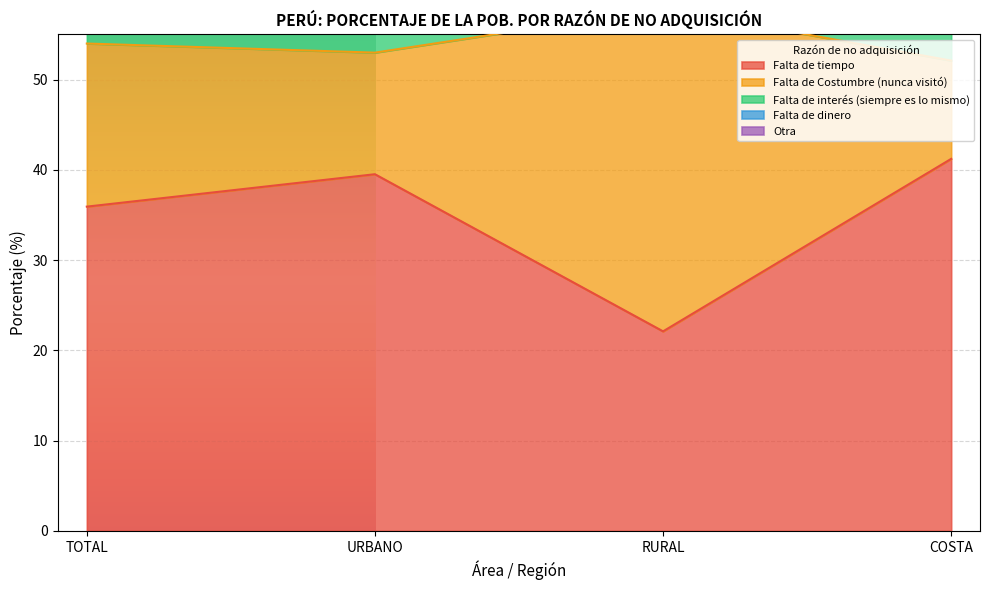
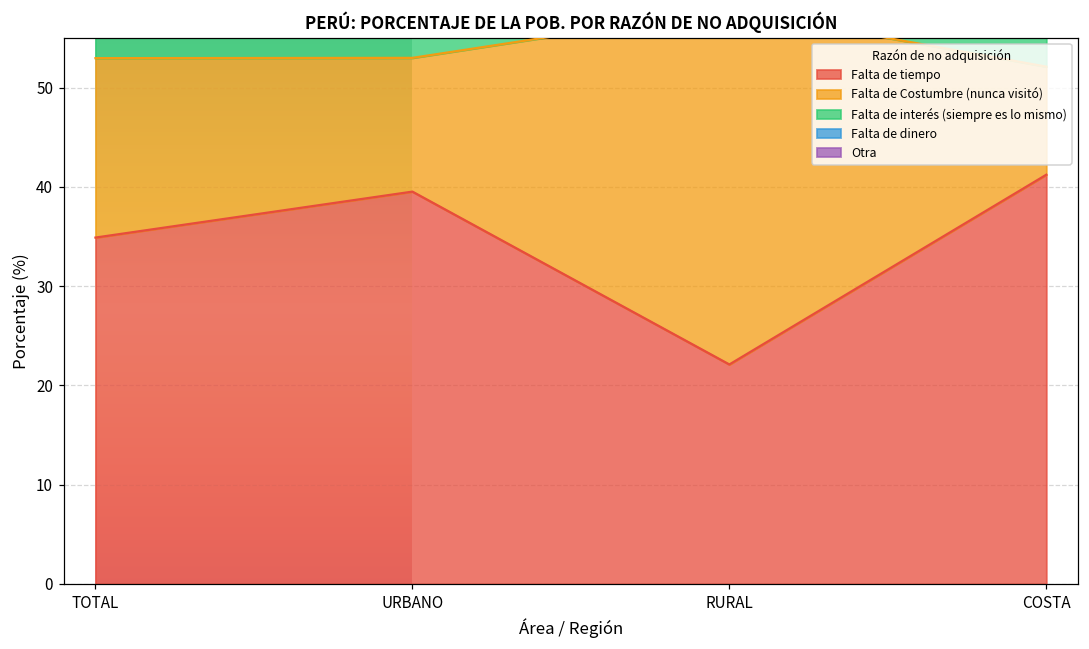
Falta de tiempo, TOTAL: 36 -> 35
